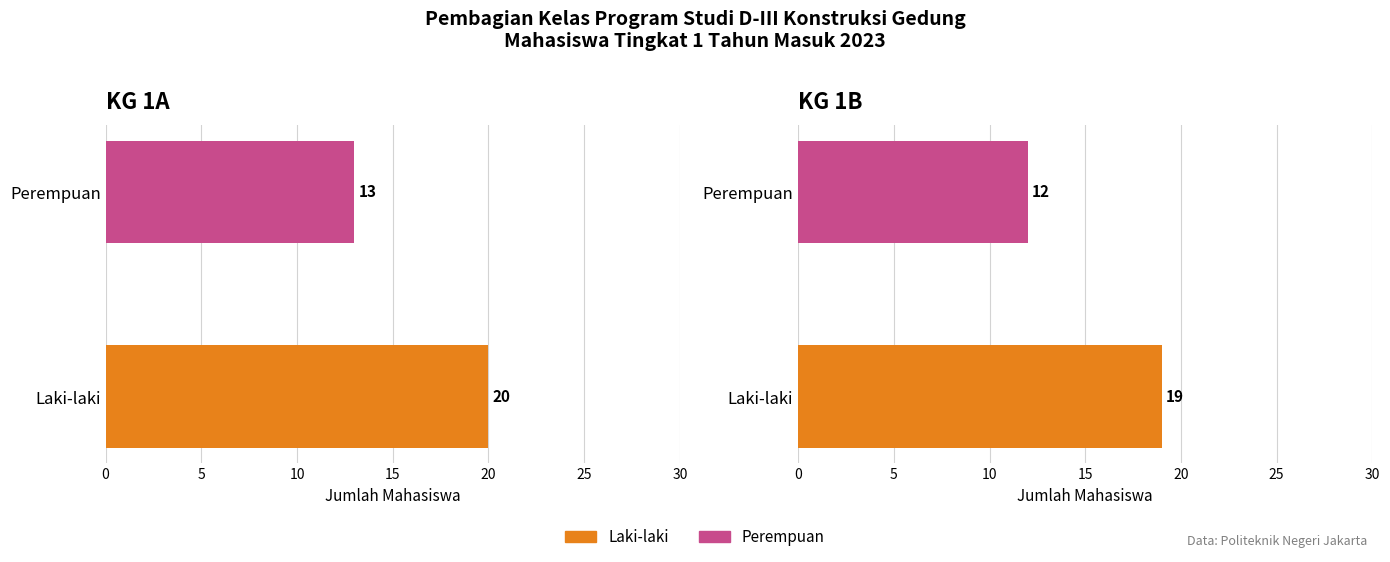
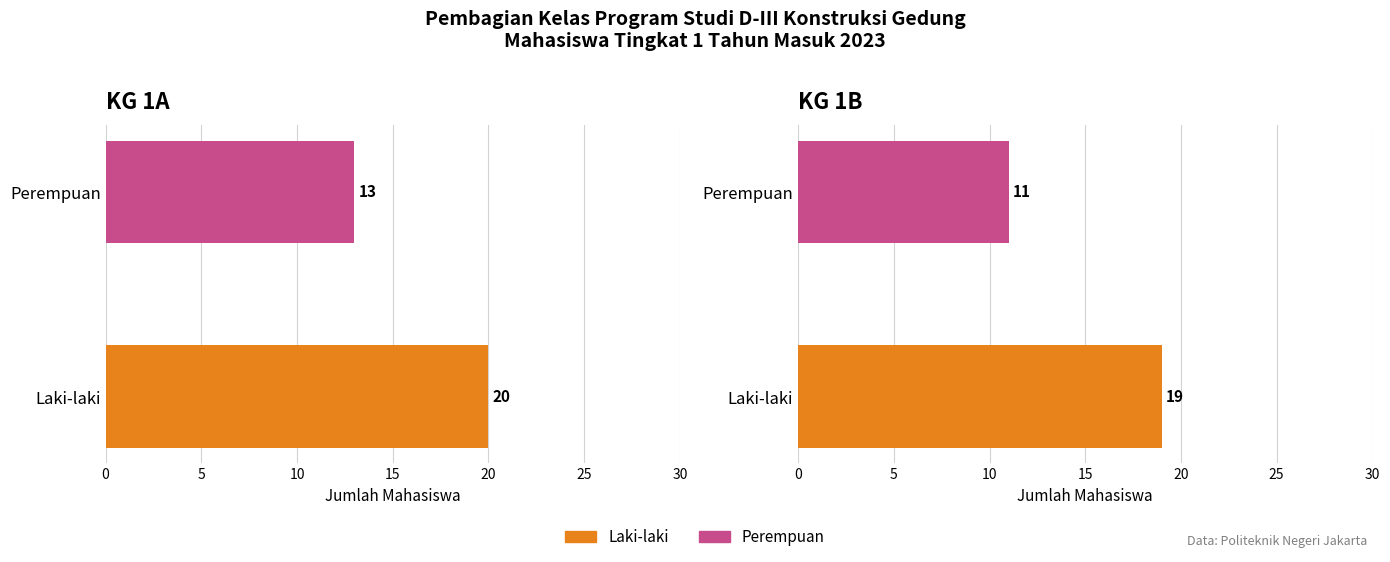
KG 1B, Perempuan: 12 -> 11
